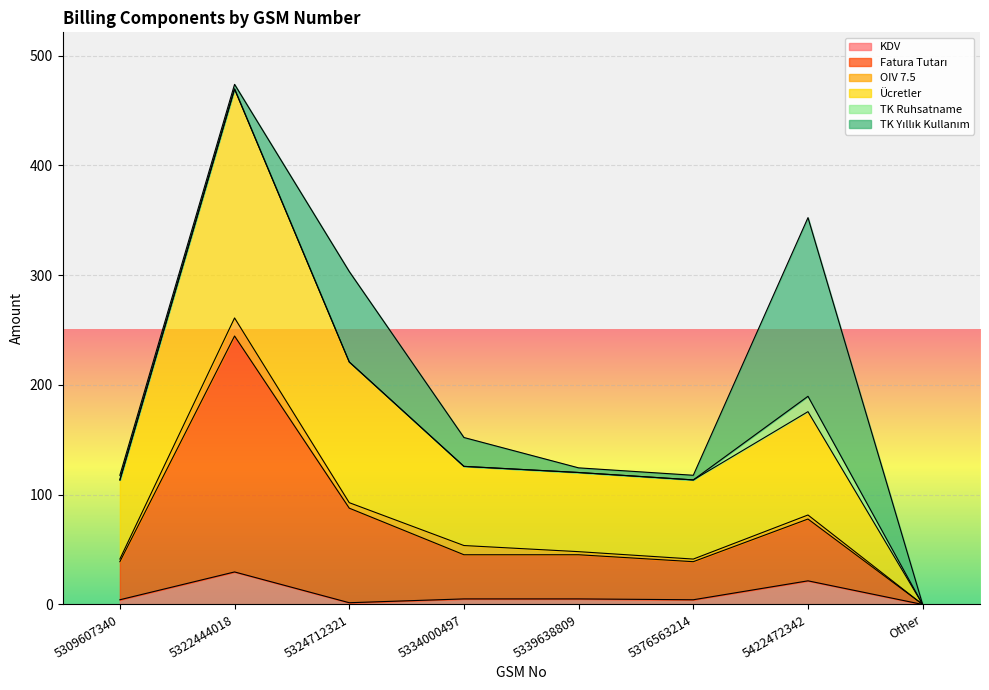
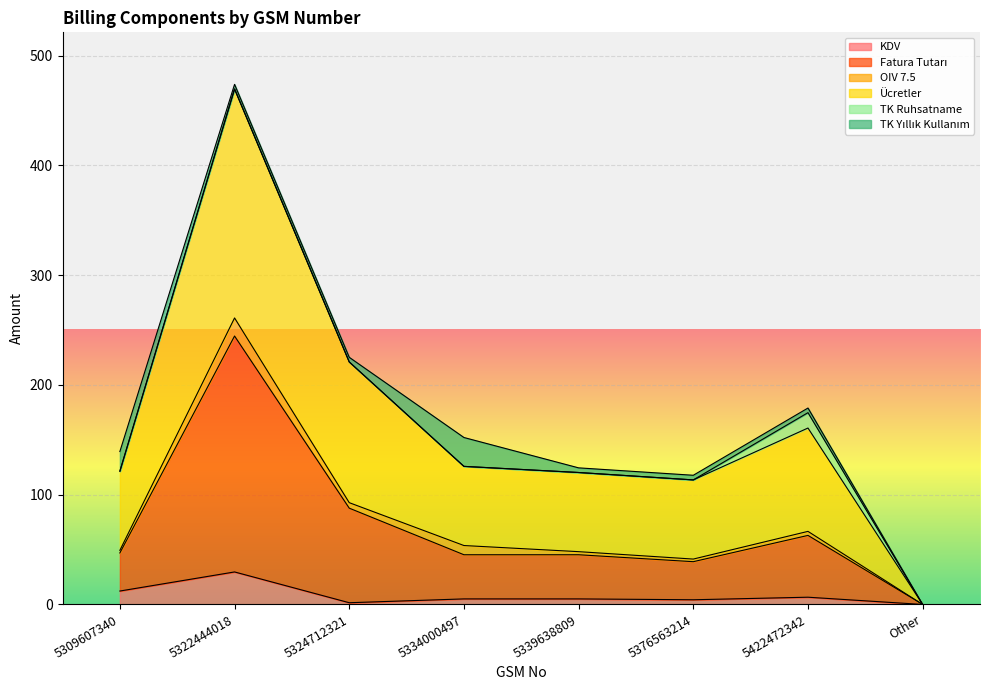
KDV, 5309607340: 4 -> 12
TK Yıllık Kullanım, 5309607340: 4 -> 18
TK Yıllık Kullanım, 5324712321: 82 -> 4
KDV, 5422472342: 22 -> 7
TK Yıllık Kullanım, 5422472342: 163 -> 4
